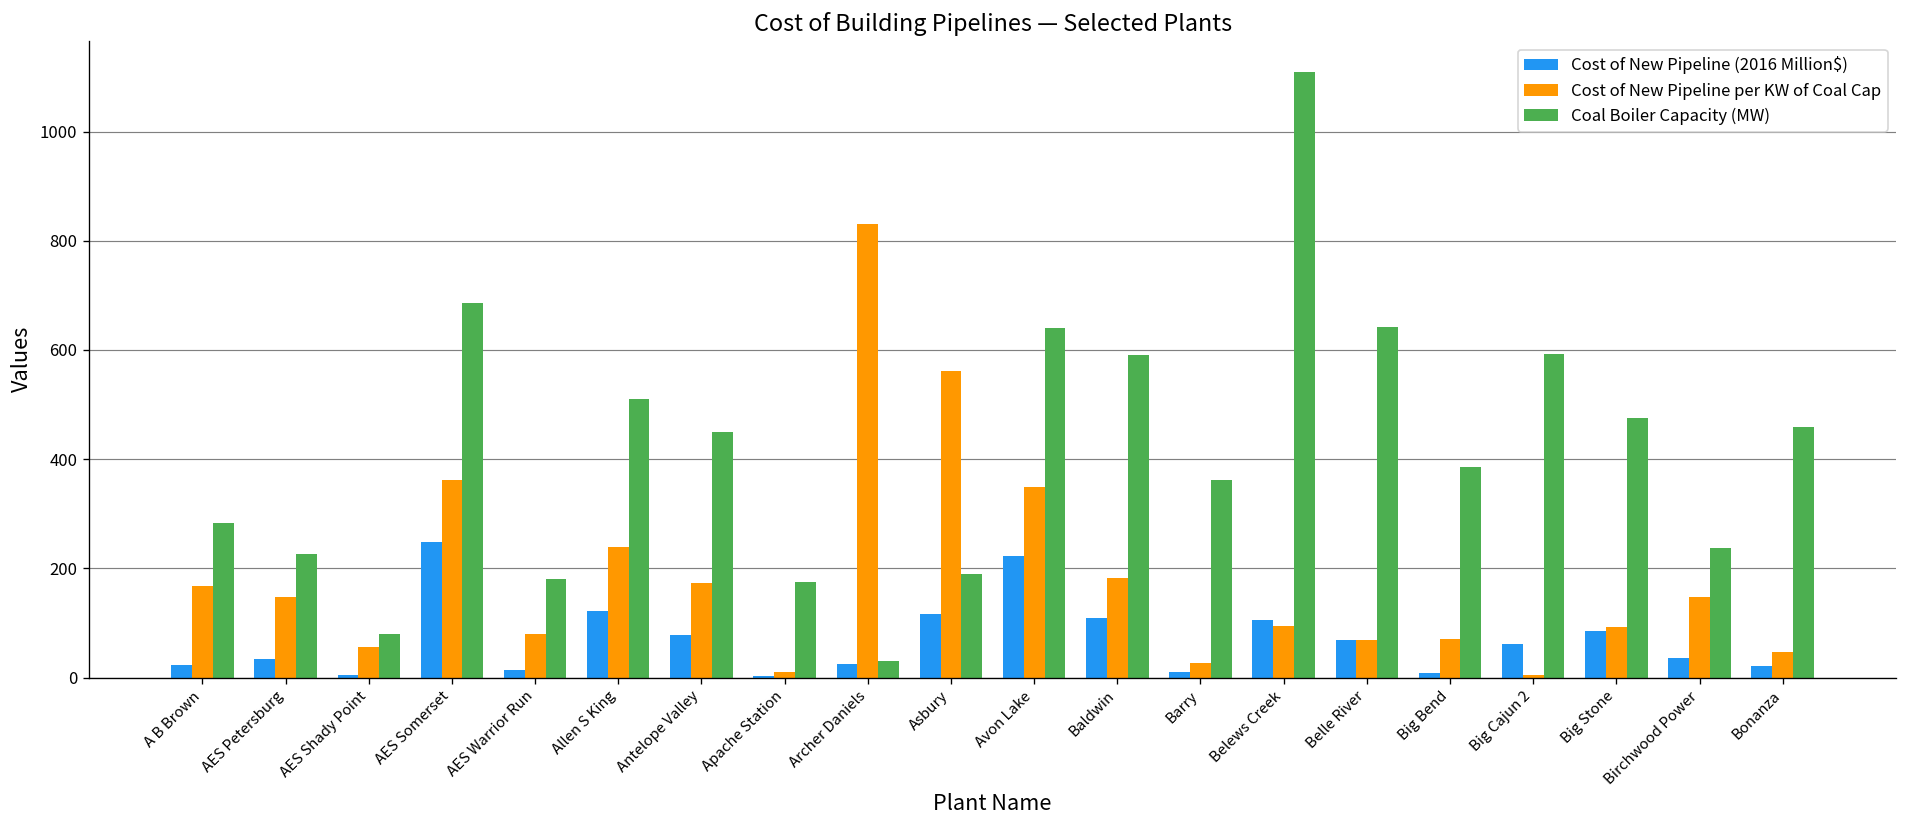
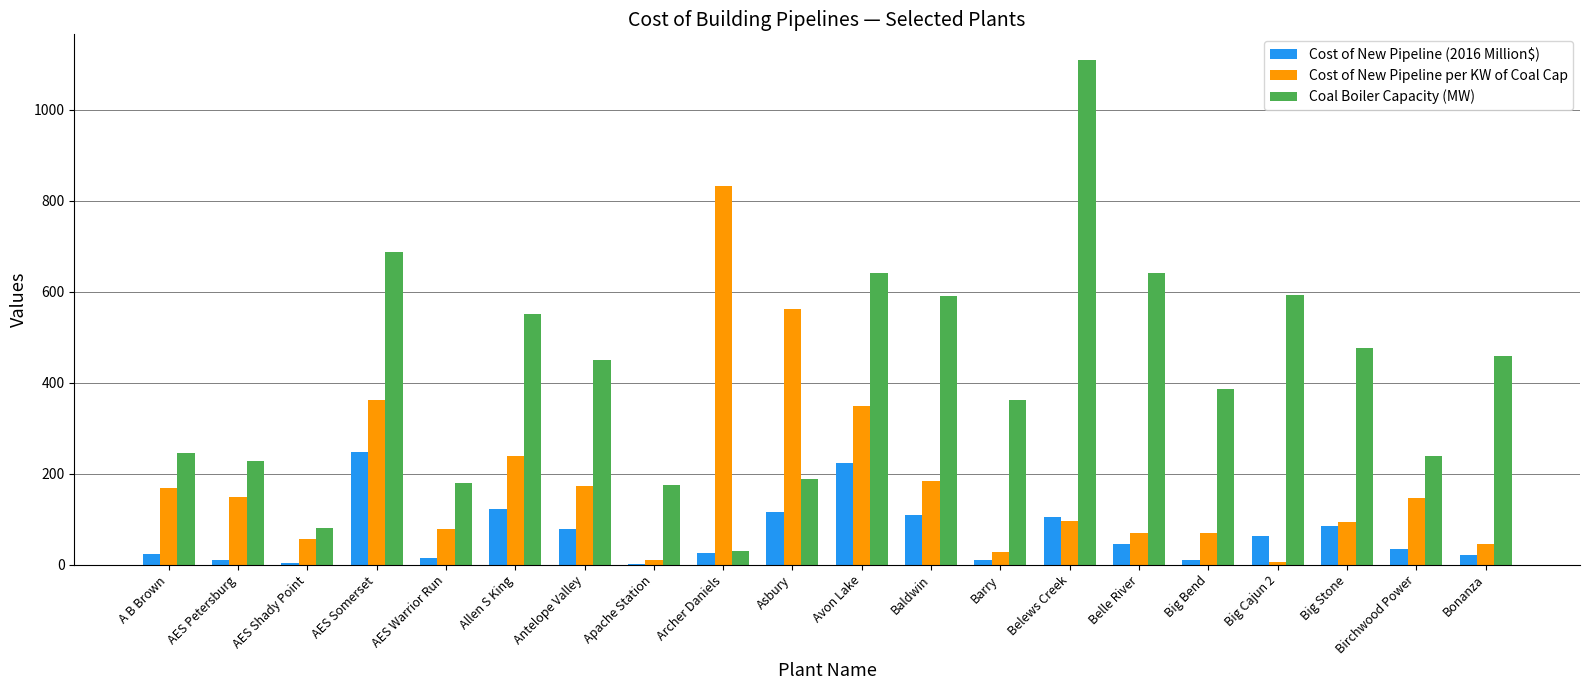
Coal Boiler Capacity (MW), A B Brown: 280 -> 250
Cost of New Pipeline (2016 Million$), AES Petersburg: 30 -> 10
Coal Boiler Capacity (MW), Allen S King: 510 -> 550
Cost of New Pipeline (2016 Million$), Belle River: 70 -> 40
